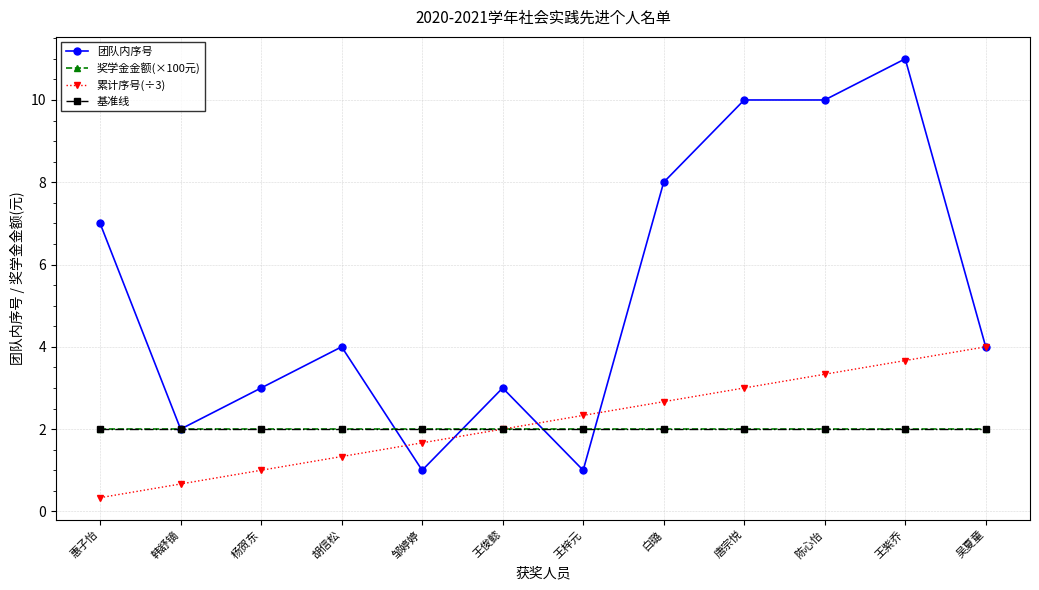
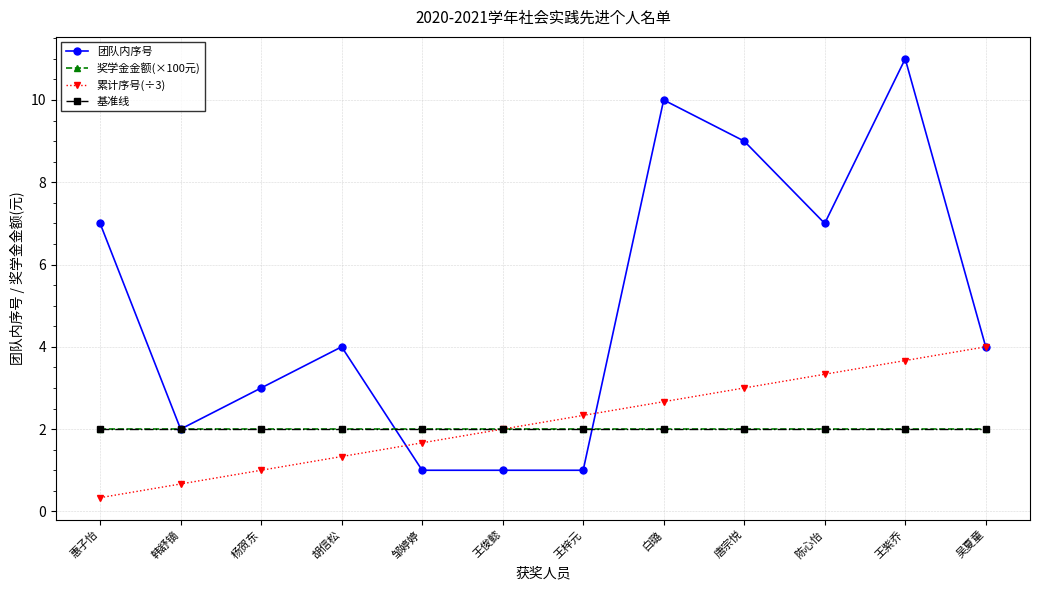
团队内序号, 王俊懿: 3 -> 1
团队内序号, 白璐: 8 -> 10
团队内序号, 唐宗悦: 10 -> 9
团队内序号, 陈心怡: 10 -> 7
